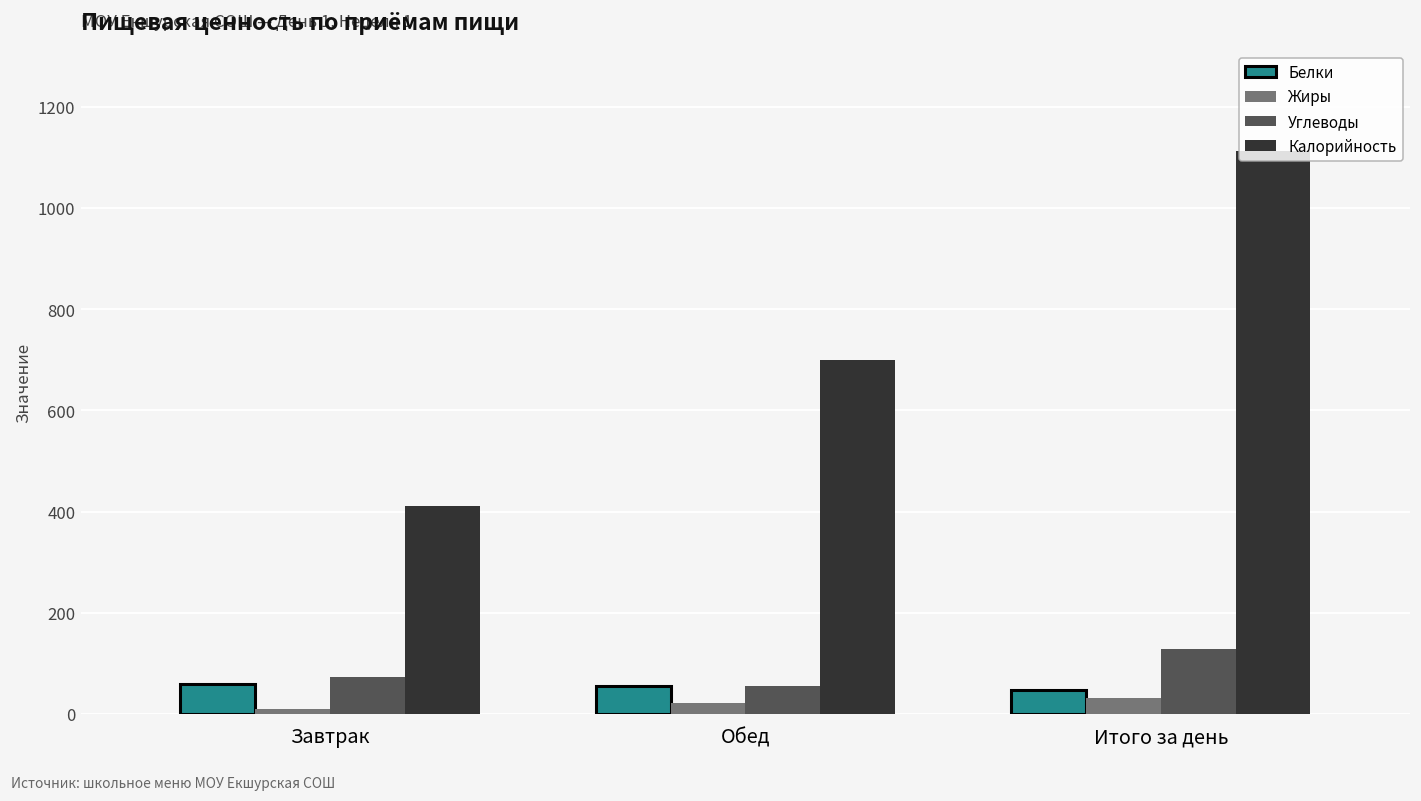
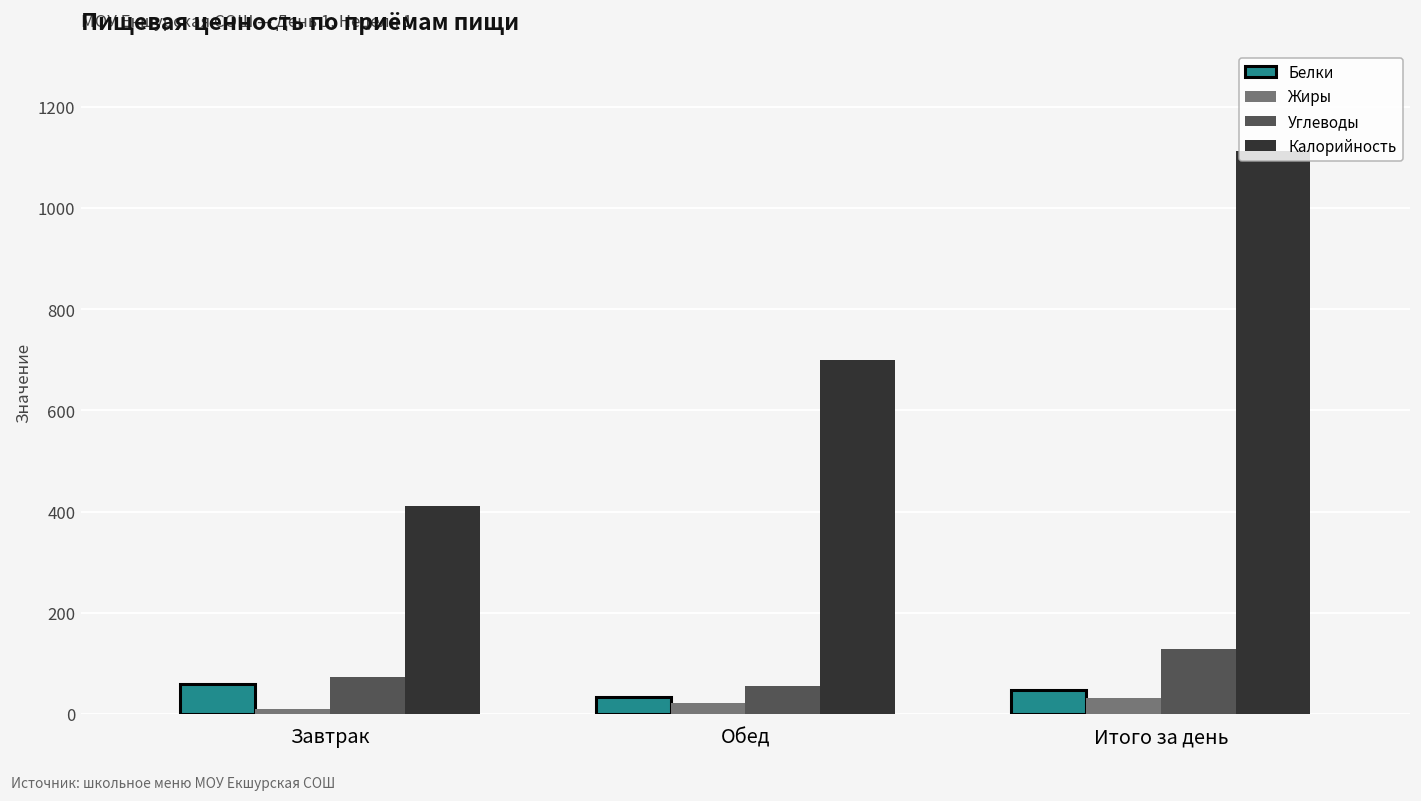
Белки, Обед: 50 -> 30
